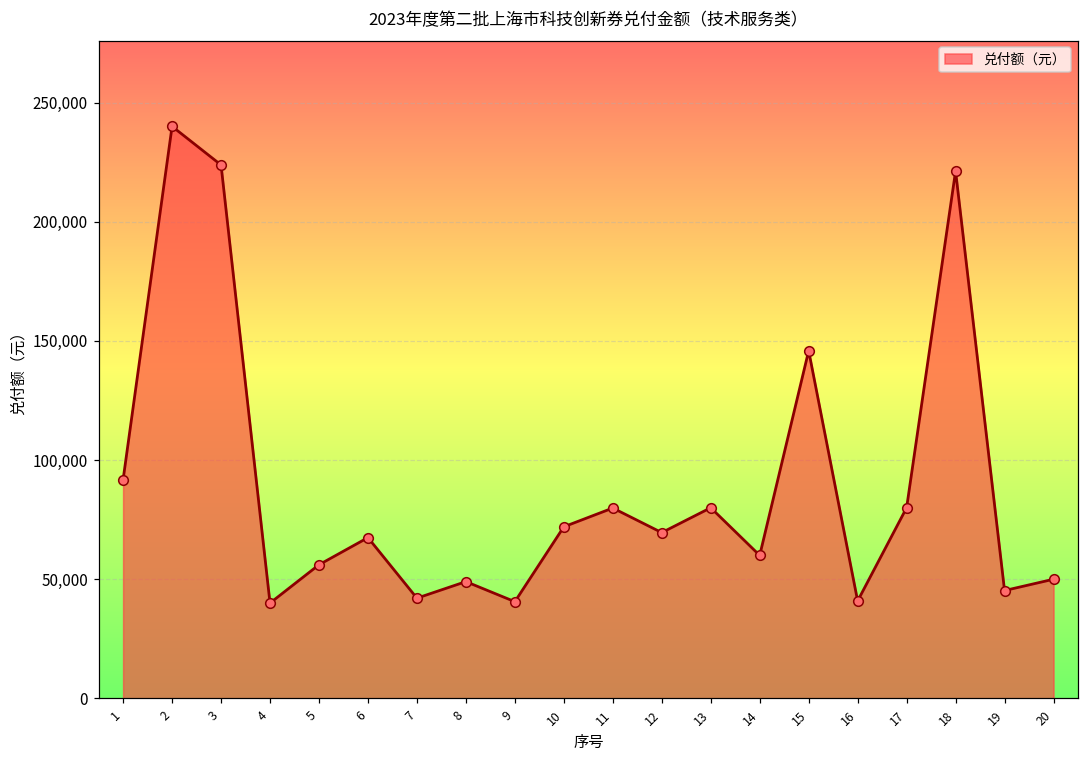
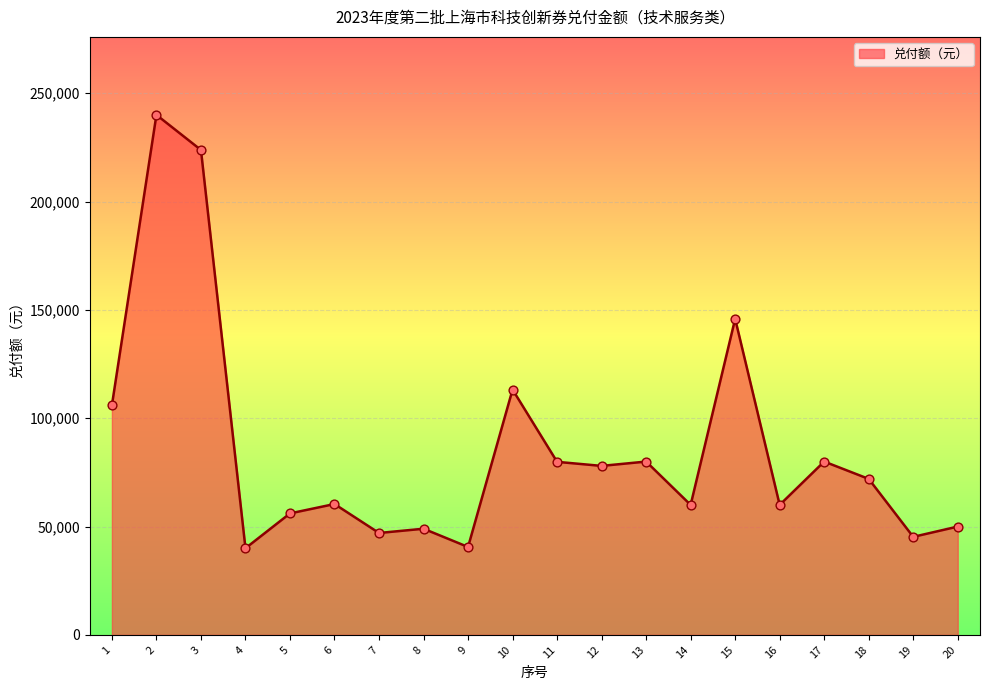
1: 92,000 -> 106,000
6: 67,000 -> 60,000
7: 42,000 -> 47,000
10: 72,000 -> 113,000
12: 70,000 -> 78,000
16: 41,000 -> 60,000
18: 221,000 -> 72,000
